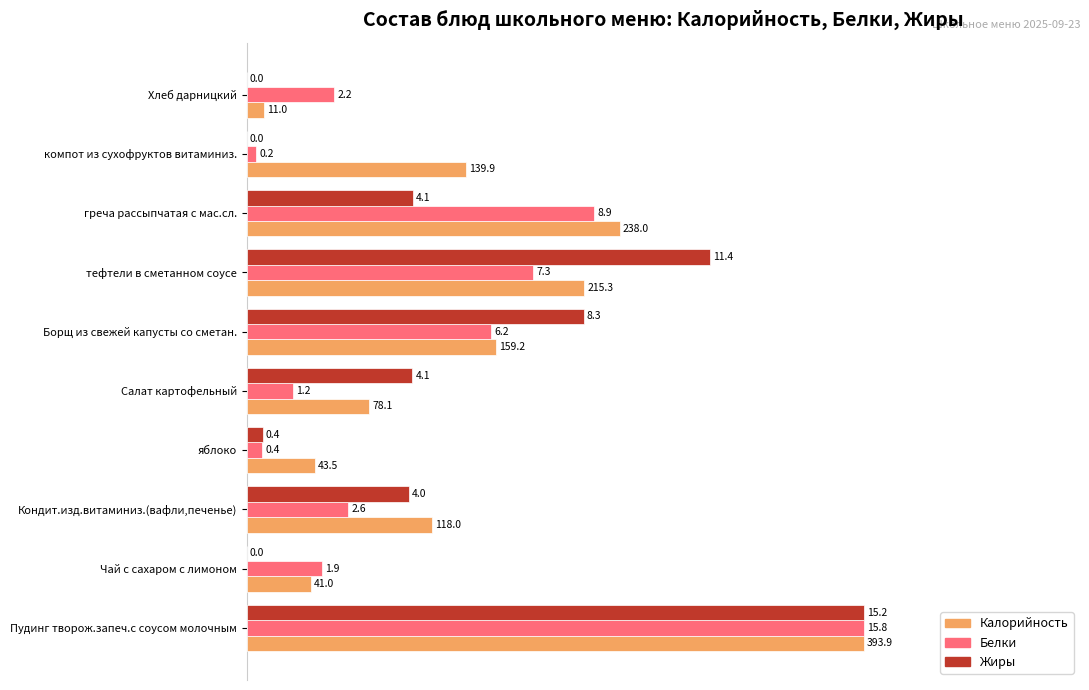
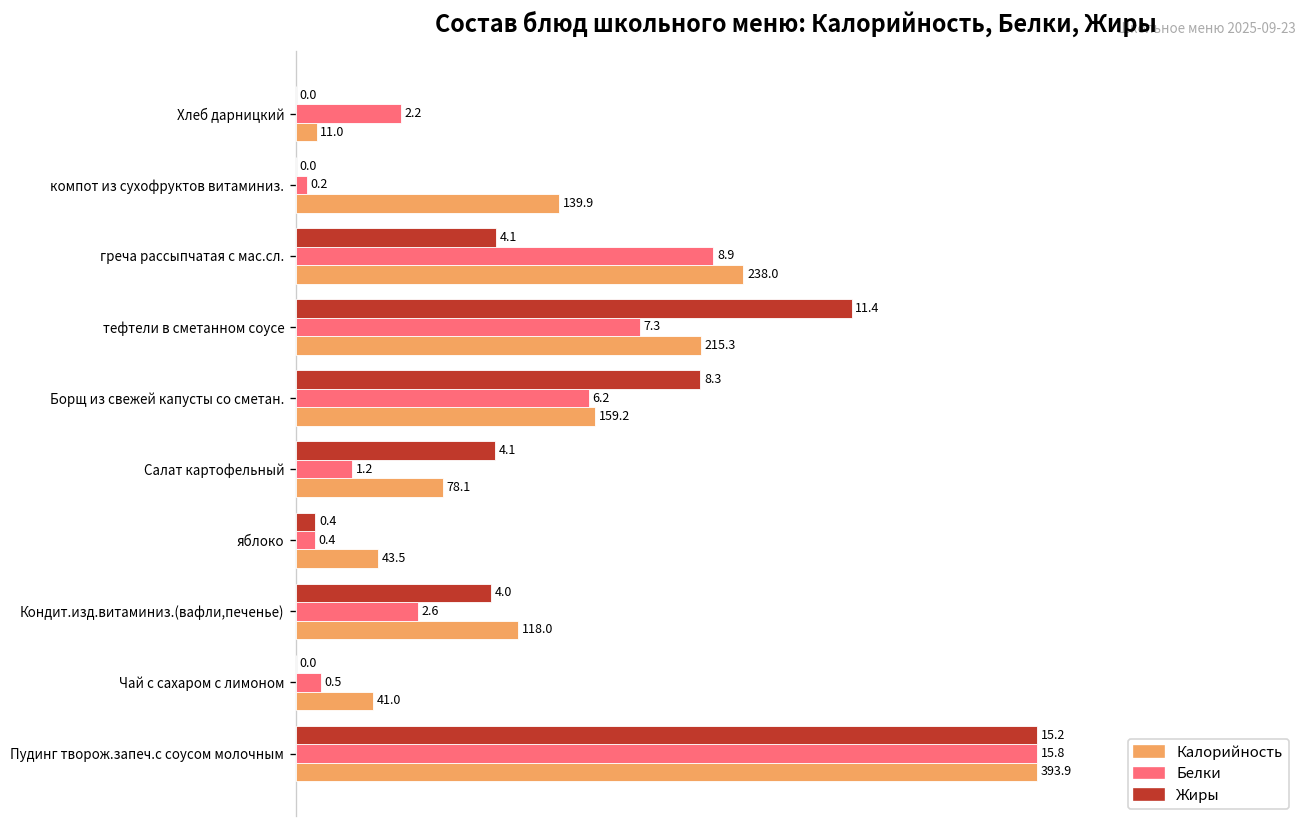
Белки, Чай с сахаром с лимоном: 1.9 -> 0.5
